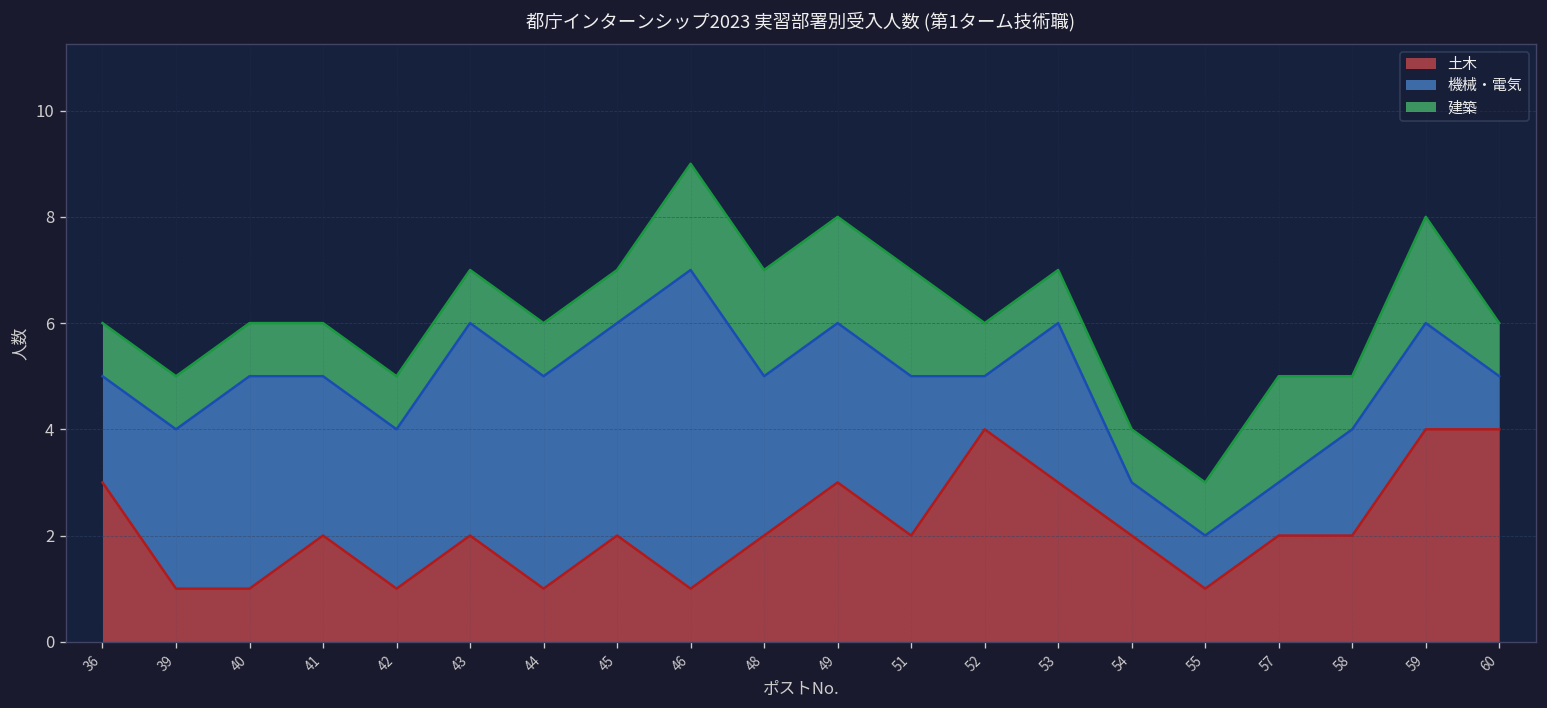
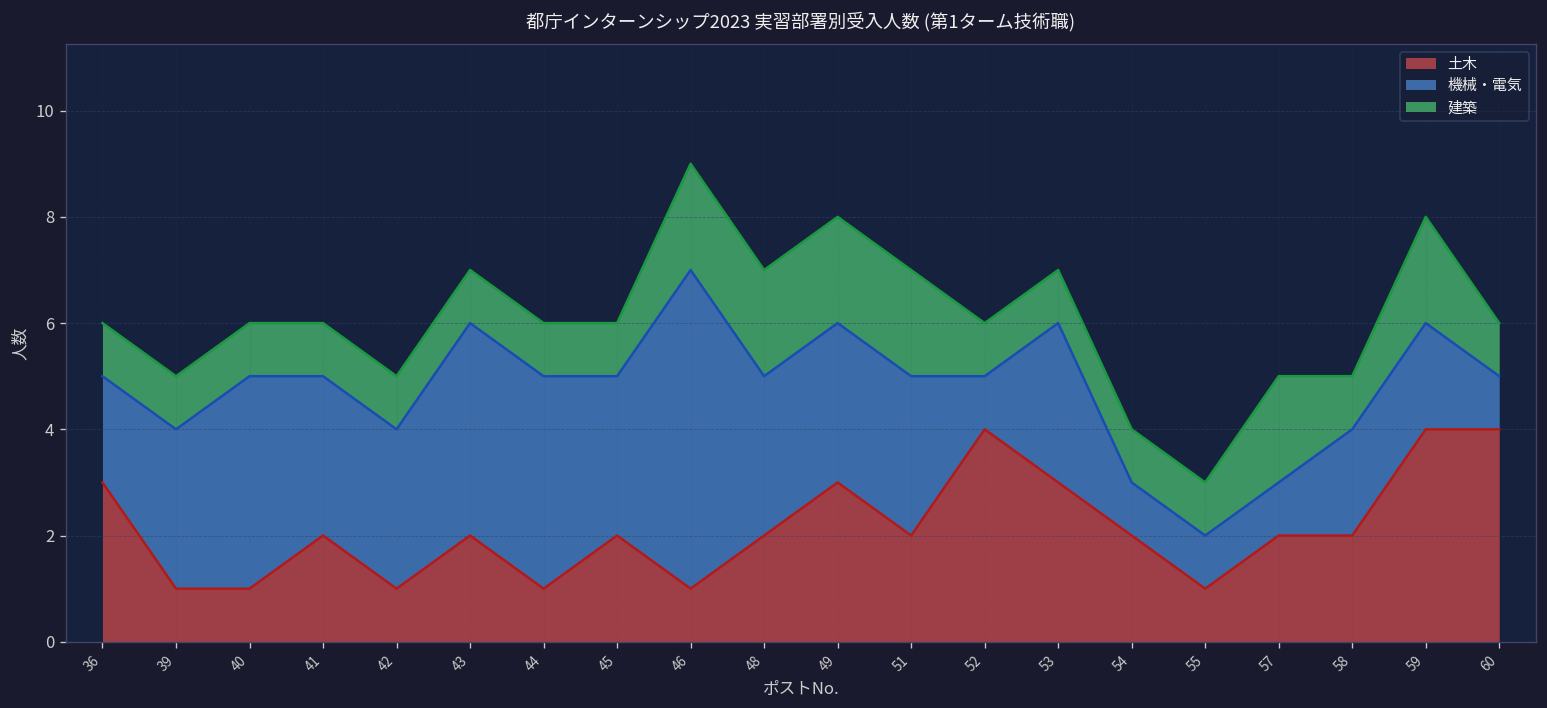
機械・電気, 45: 4 -> 3
